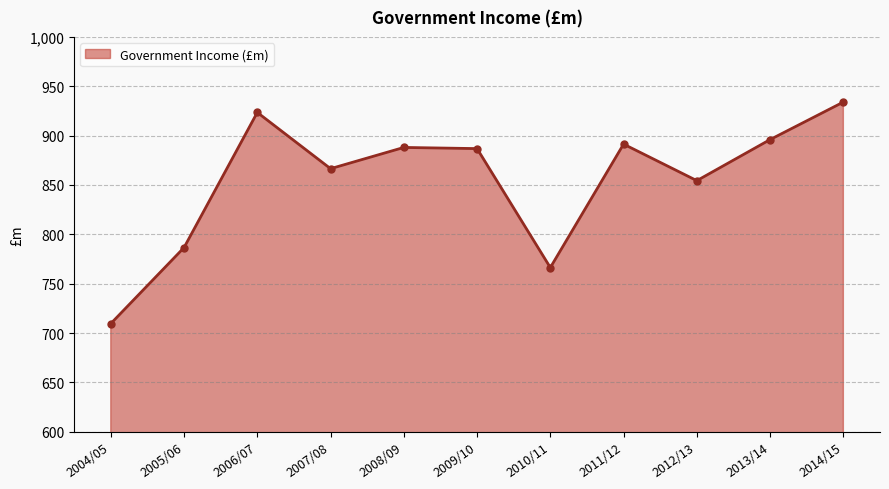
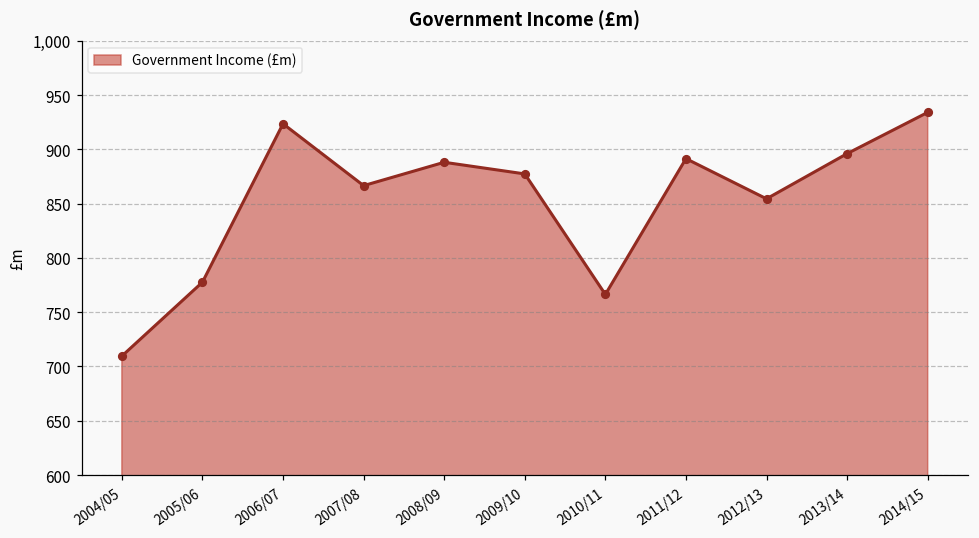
2005/06: 790 -> 780
2009/10: 890 -> 880
